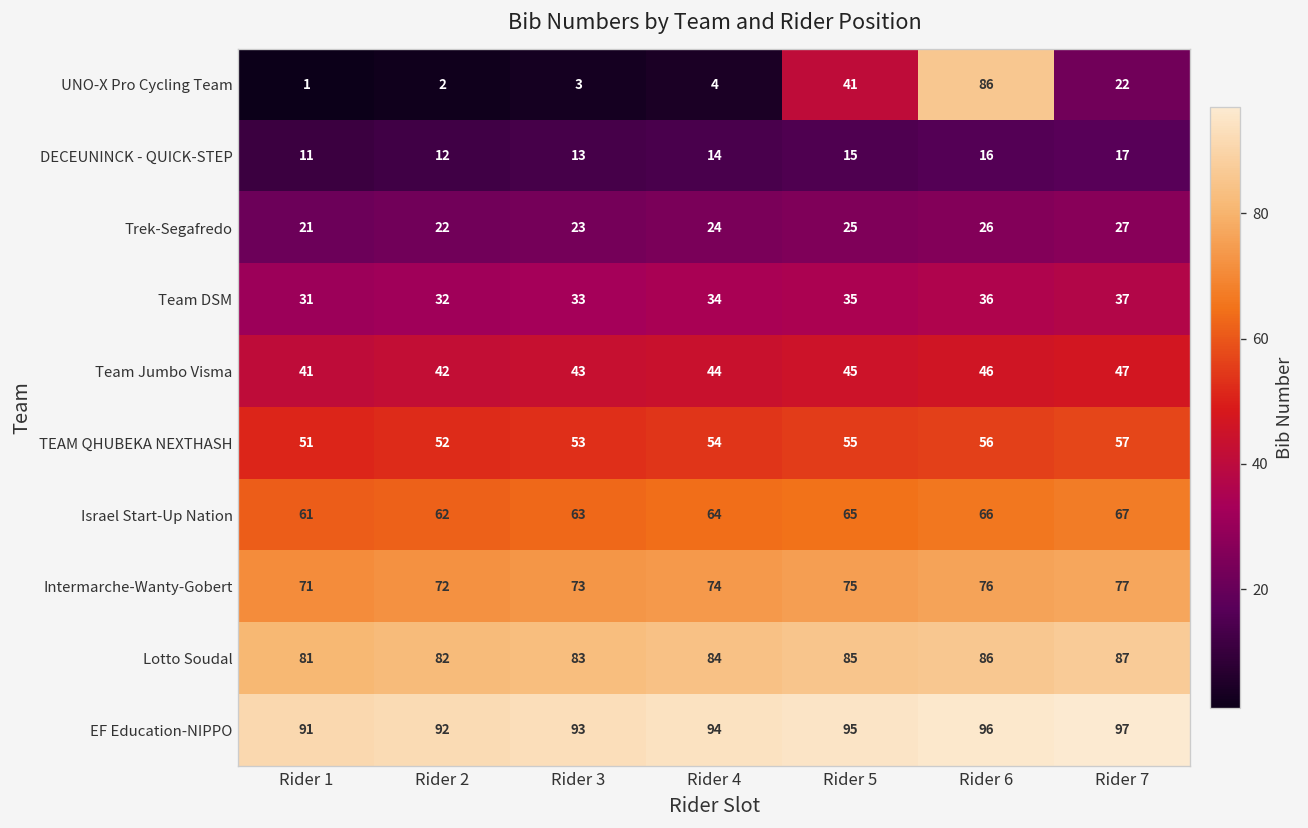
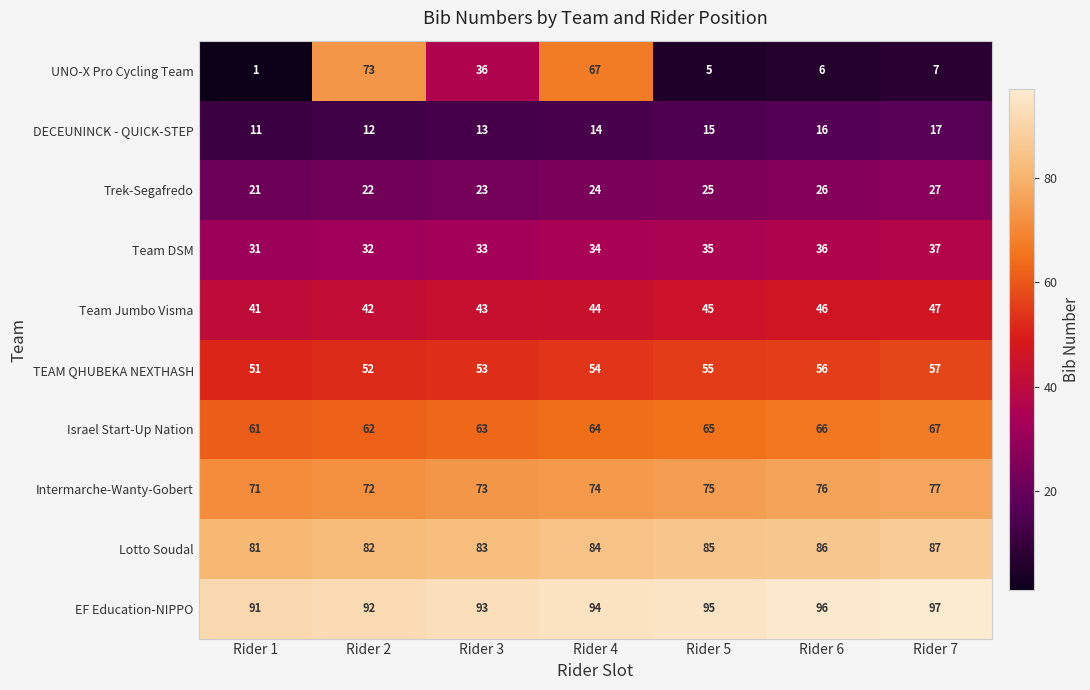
UNO-X Pro Cycling Team, Rider 2: 2 -> 73
UNO-X Pro Cycling Team, Rider 3: 3 -> 36
UNO-X Pro Cycling Team, Rider 4: 4 -> 67
UNO-X Pro Cycling Team, Rider 5: 41 -> 5
UNO-X Pro Cycling Team, Rider 6: 86 -> 6
UNO-X Pro Cycling Team, Rider 7: 22 -> 7
